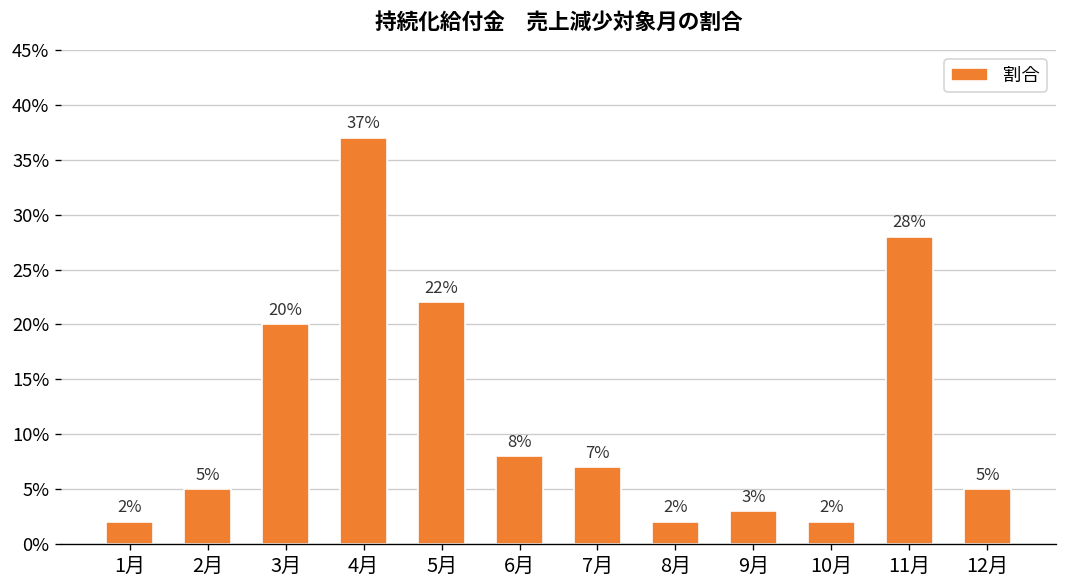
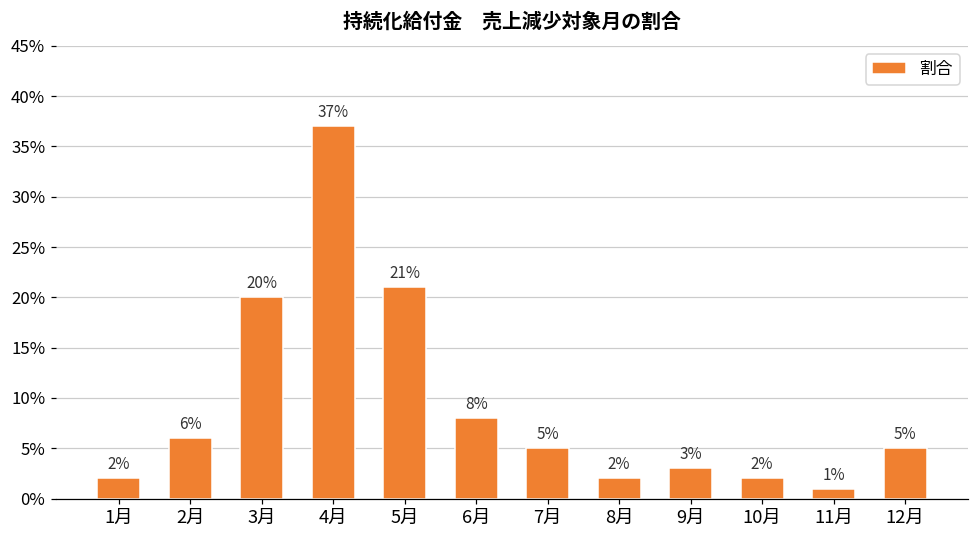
2月: 5% -> 6%
5月: 22% -> 21%
7月: 7% -> 5%
11月: 28% -> 1%
